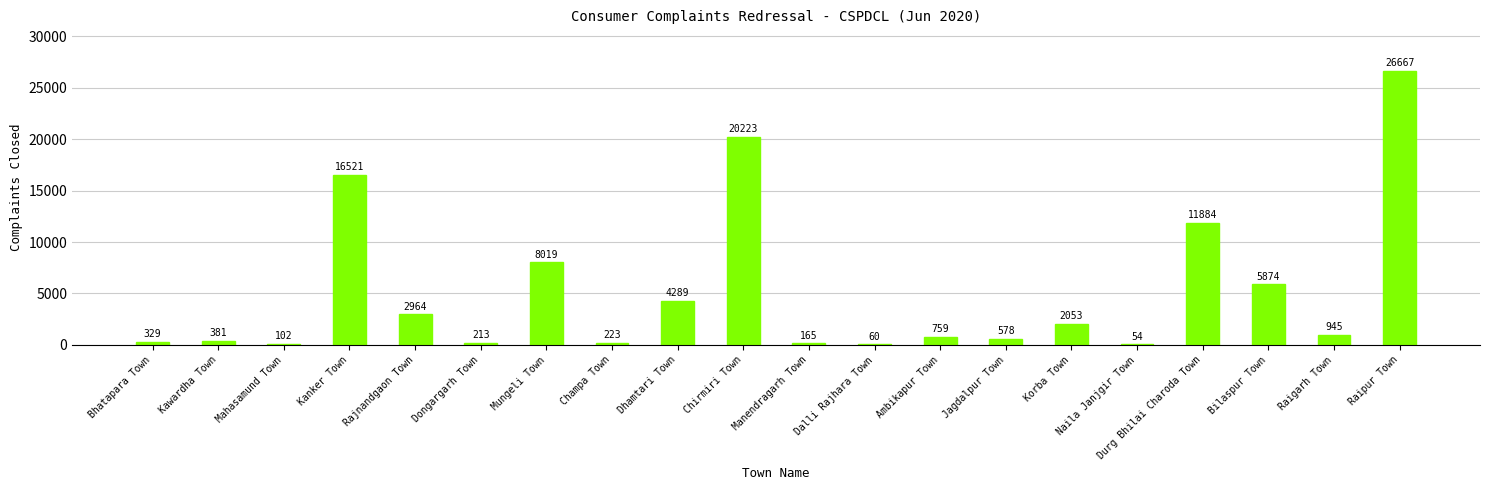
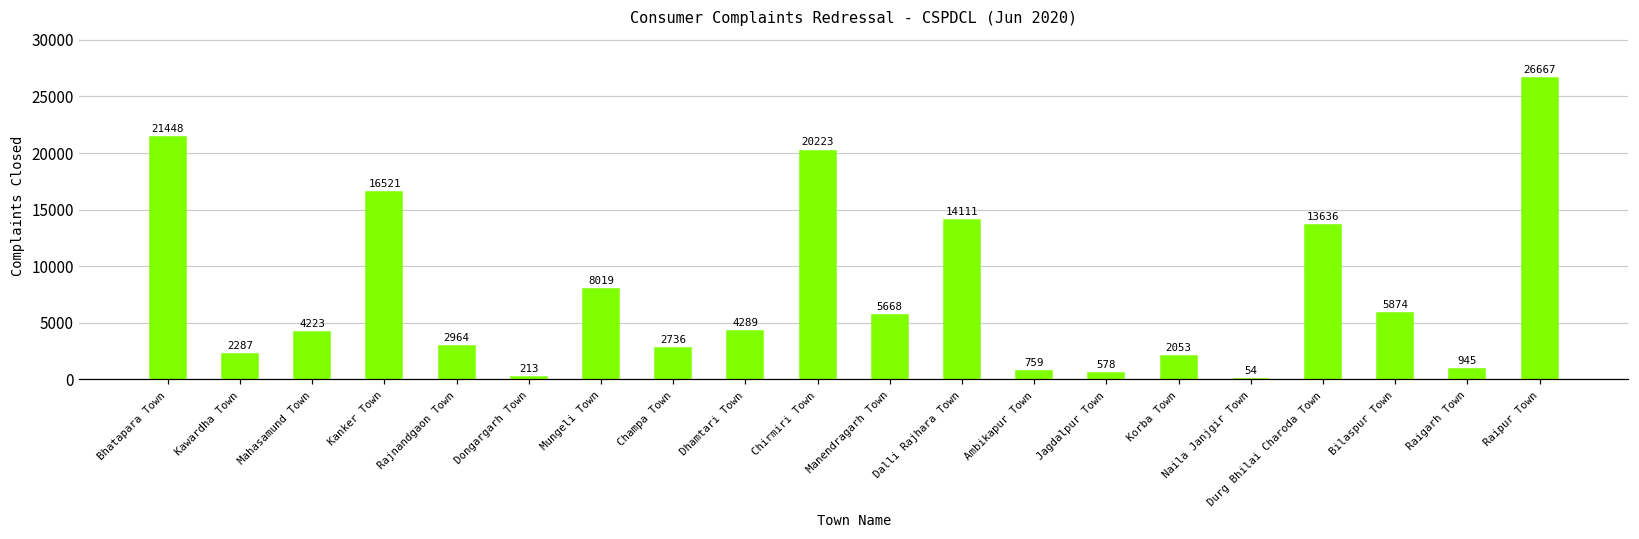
Bhatapara Town: 329 -> 21448
Kawardha Town: 381 -> 2287
Mahasamund Town: 102 -> 4223
Champa Town: 223 -> 2736
Manendragarh Town: 165 -> 5668
Dalli Rajhara Town: 60 -> 14111
Durg Bhilai Charoda Town: 11884 -> 13636
